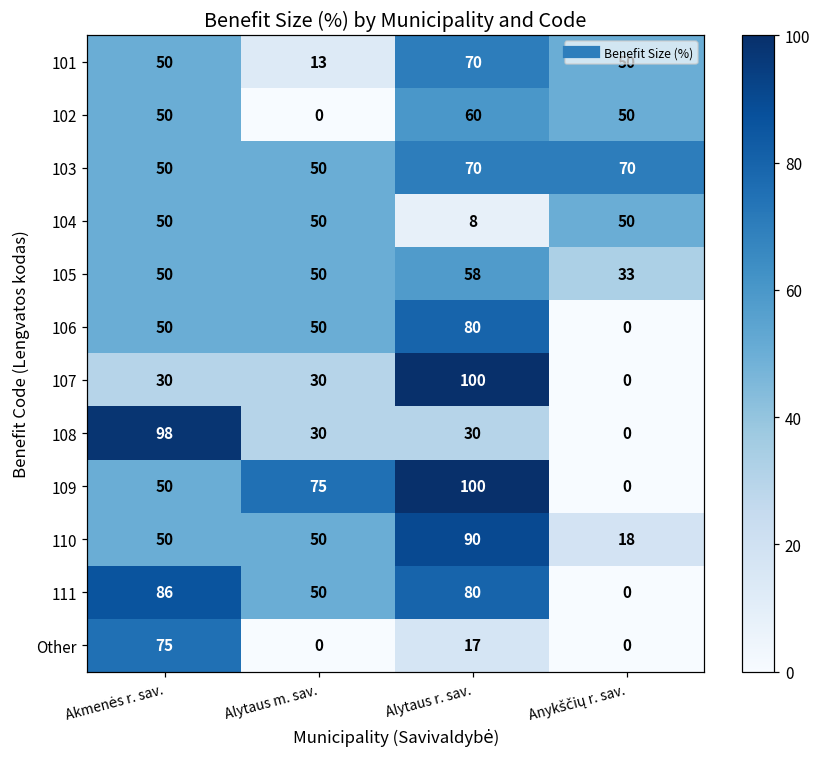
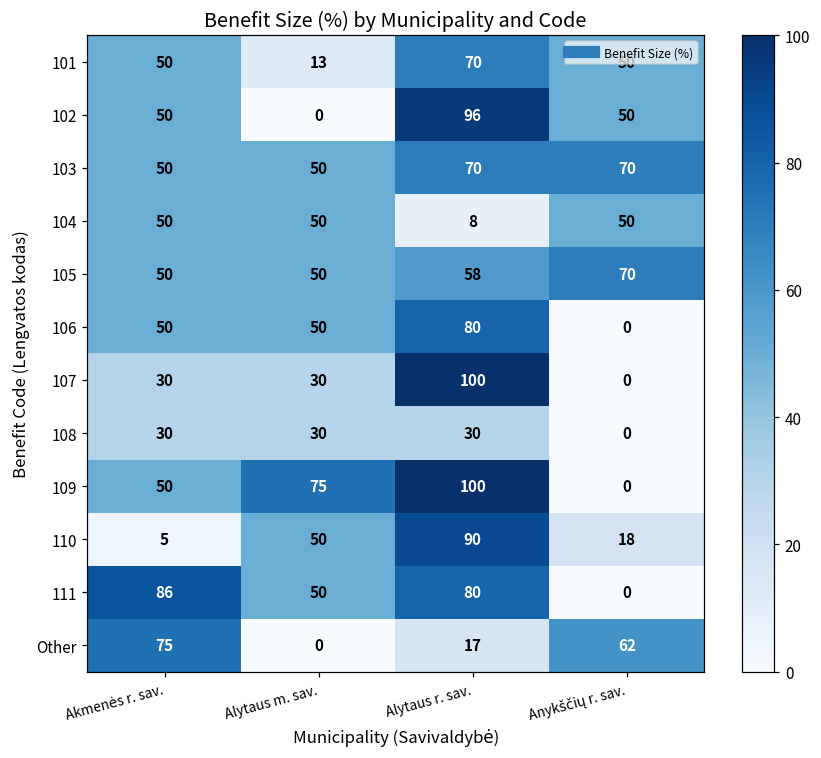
102, Alytaus r. sav.: 60 -> 96
105, Anykščių r. sav.: 33 -> 70
108, Akmenės r. sav.: 98 -> 30
110, Akmenės r. sav.: 50 -> 5
Other, Anykščių r. sav.: 0 -> 62
